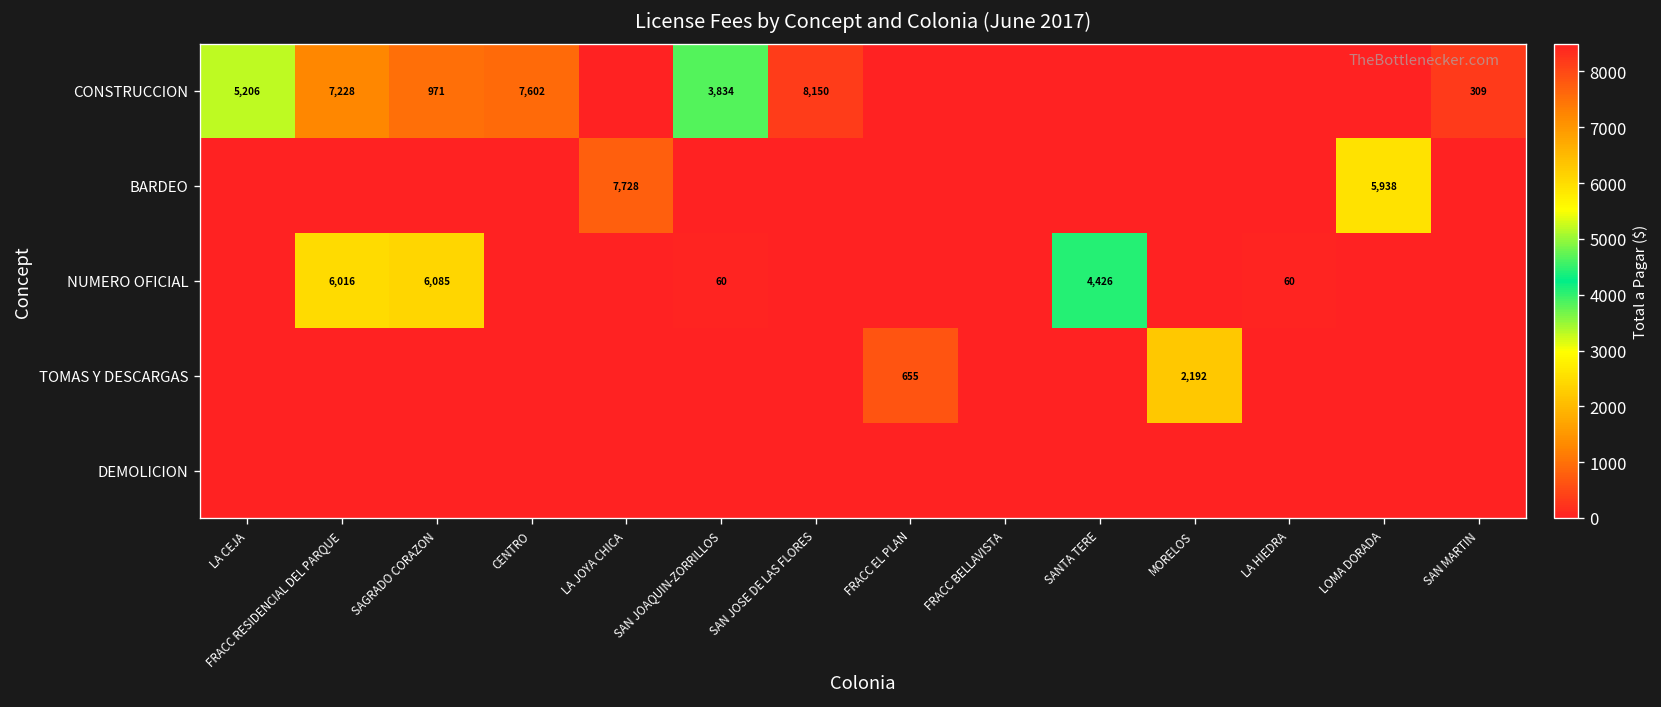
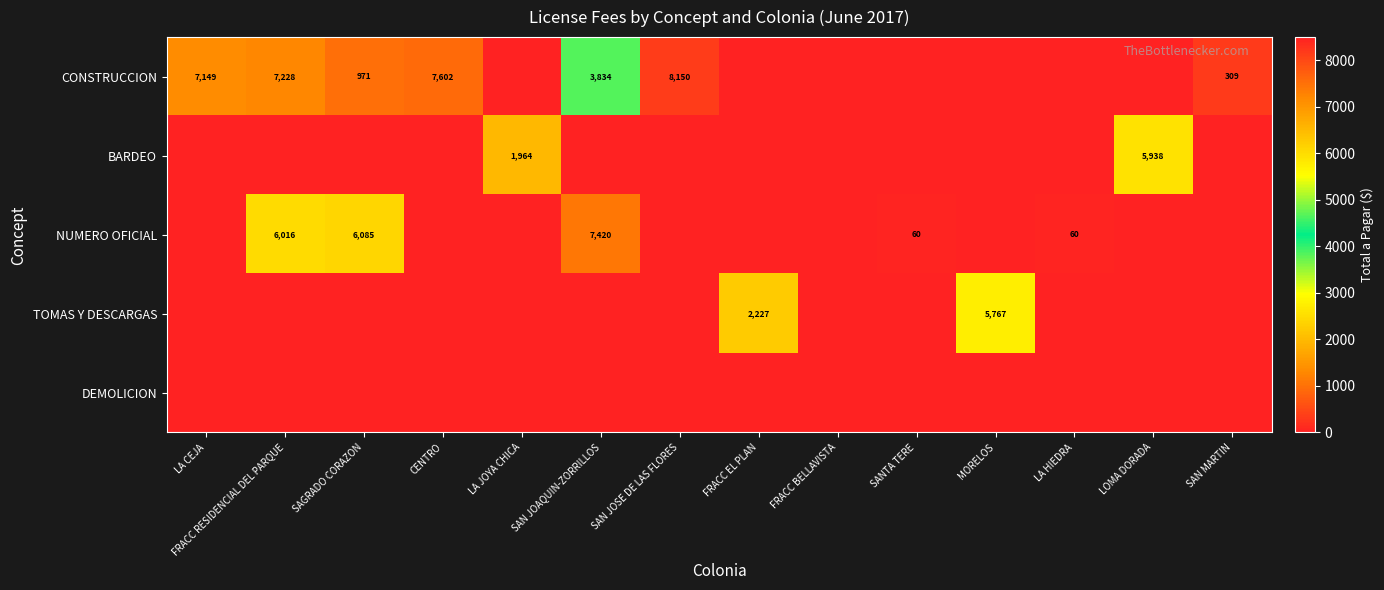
CONSTRUCCION, LA CEJA: 5,206 -> 7,149
BARDEO, LA JOYA CHICA: 7,728 -> 1,964
NUMERO OFICIAL, SAN JOAQUIN-ZORRILLOS: 60 -> 7,420
NUMERO OFICIAL, SANTA TERE: 4,426 -> 60
TOMAS Y DESCARGAS, FRACC EL PLAN: 655 -> 2,227
TOMAS Y DESCARGAS, MORELOS: 2,192 -> 5,767
